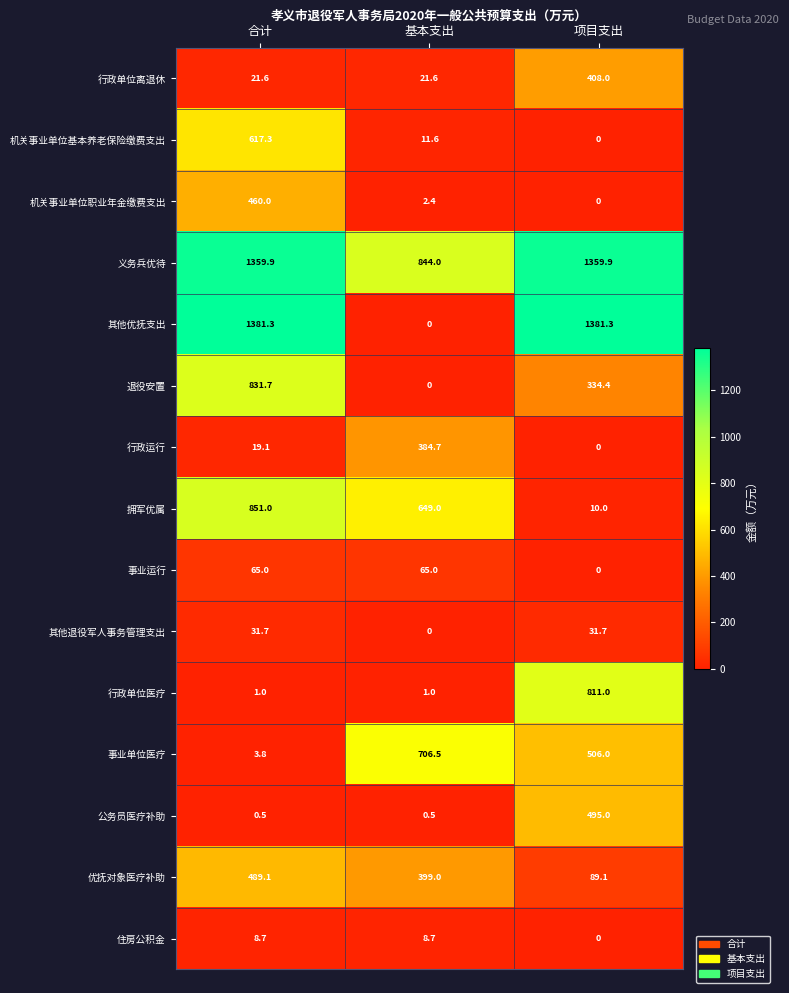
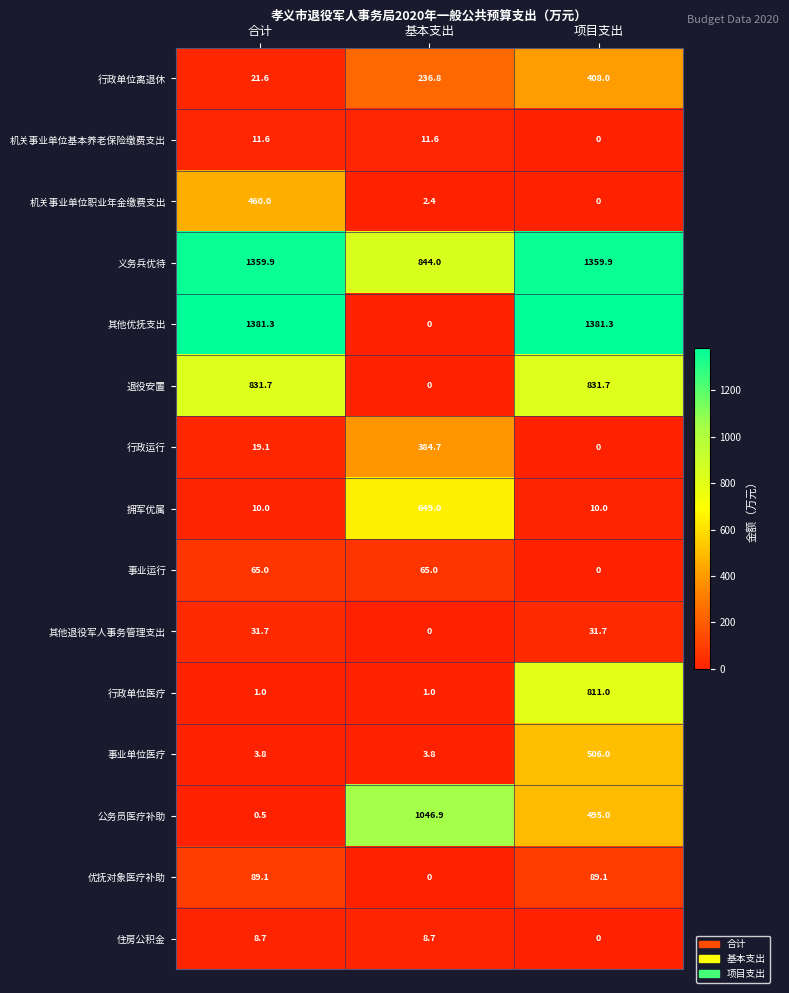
行政单位离退休, 基本支出: 21.6 -> 236.8
机关事业单位基本养老保险缴费支出, 合计: 617.3 -> 11.6
退役安置, 项目支出: 334.4 -> 831.7
拥军优属, 合计: 851.0 -> 10.0
事业单位医疗, 基本支出: 706.5 -> 3.8
公务员医疗补助, 基本支出: 0.5 -> 1046.9
优抚对象医疗补助, 合计: 489.1 -> 89.1
优抚对象医疗补助, 基本支出: 399.0 -> 0
